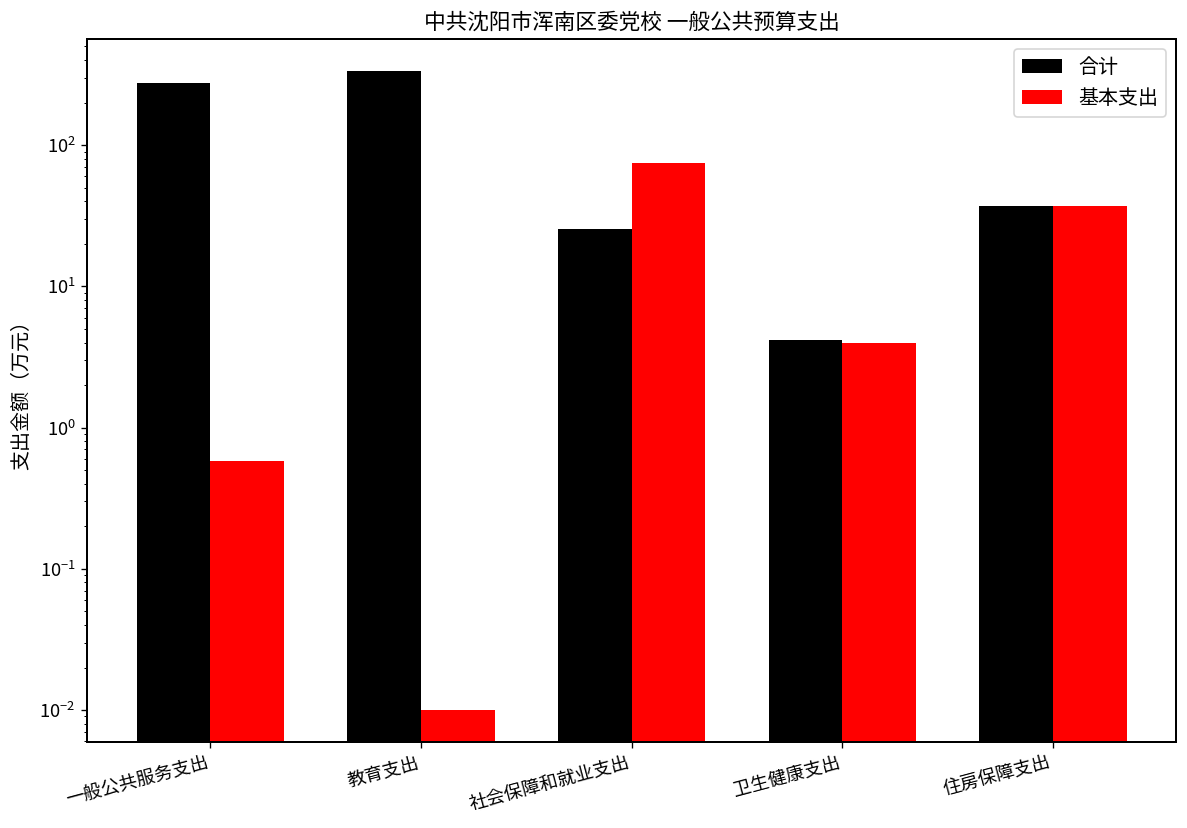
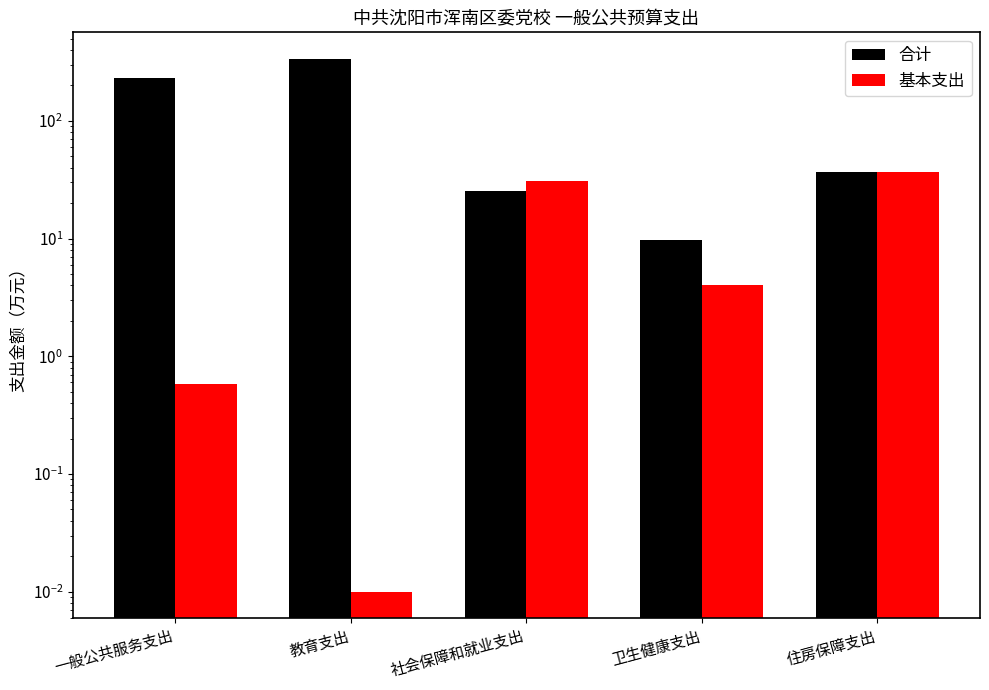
合计, 一般公共服务支出: 270 -> 230
基本支出, 社会保障和就业支出: 70 -> 31
合计, 卫生健康支出: 4.2 -> 10
